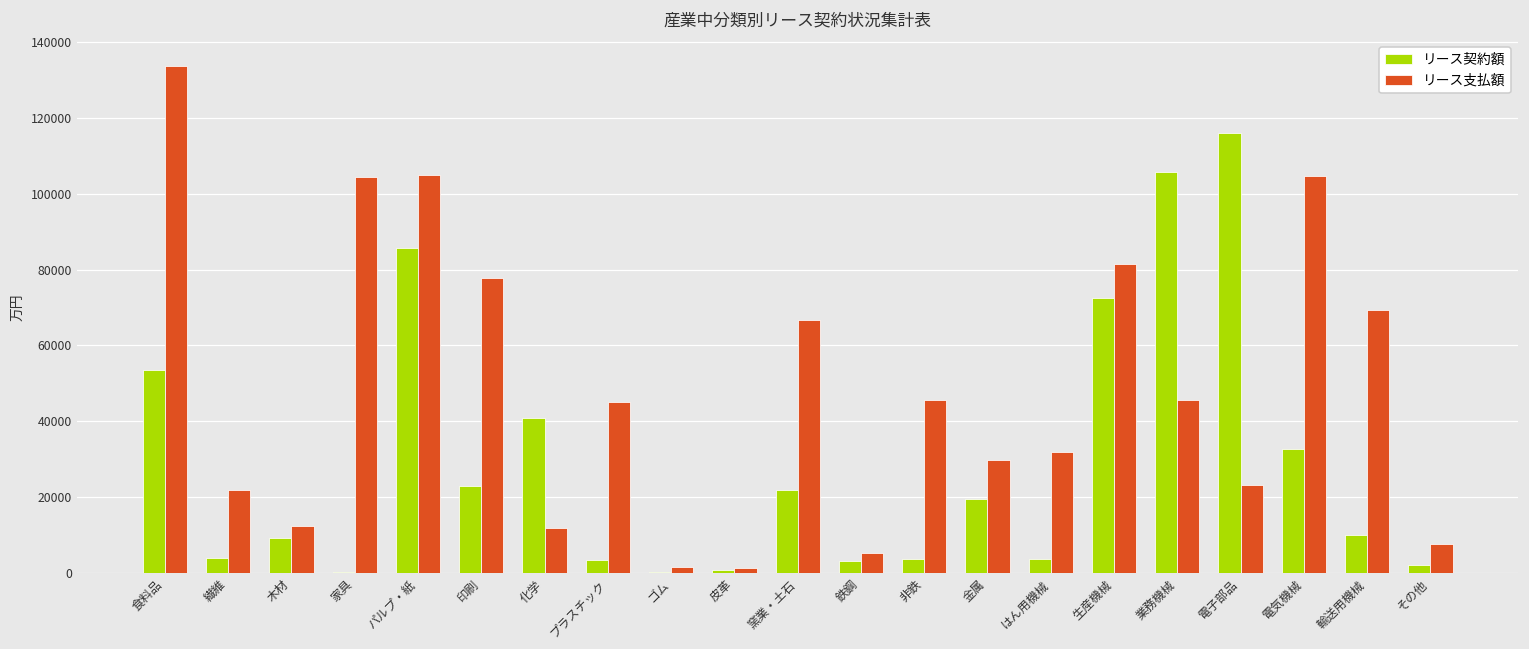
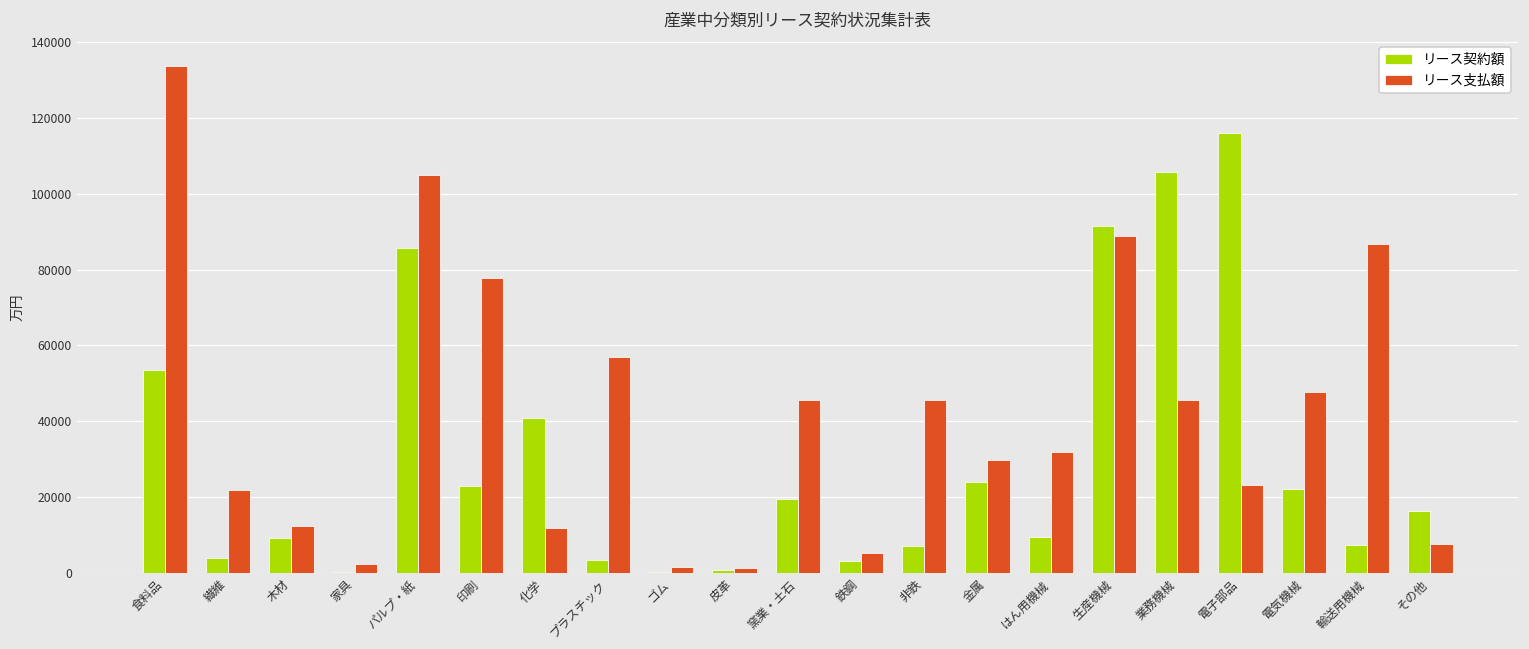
リース支払額, 家具: 104000 -> 2000
リース支払額, プラスチック: 45000 -> 57000
リース契約額, 窯業・土石: 22000 -> 20000
リース支払額, 窯業・土石: 67000 -> 46000
リース契約額, 非鉄: 4000 -> 7000
リース契約額, 金属: 20000 -> 24000
リース契約額, はん用機械: 4000 -> 9000
リース契約額, 生産機械: 73000 -> 91000
リース支払額, 生産機械: 82000 -> 89000
リース契約額, 電気機械: 33000 -> 22000
リース支払額, 電気機械: 105000 -> 48000
リース契約額, 輸送用機械: 10000 -> 7000
リース支払額, 輸送用機械: 69000 -> 87000
リース契約額, その他: 2000 -> 16000
